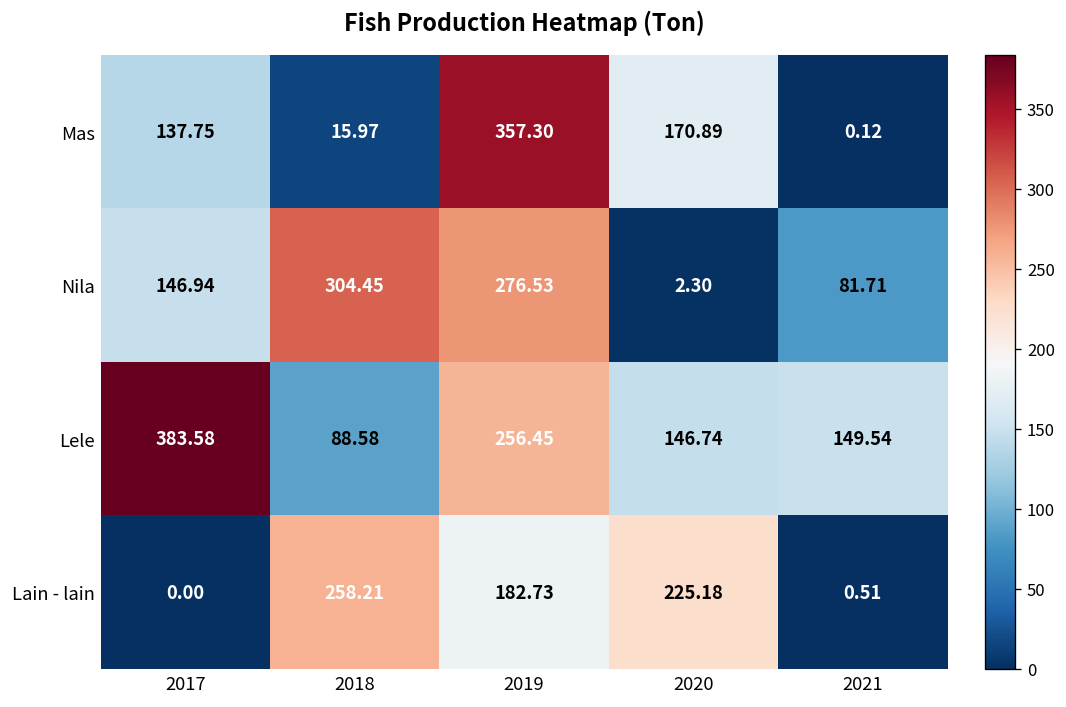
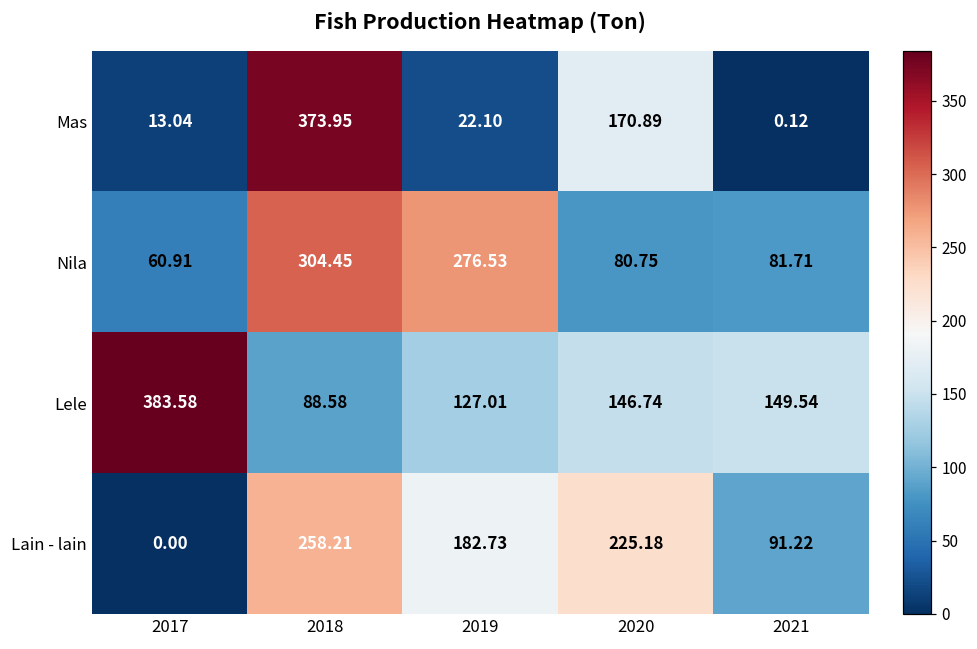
Mas, 2017: 137.75 -> 13.04
Mas, 2018: 15.97 -> 373.95
Mas, 2019: 357.30 -> 22.10
Nila, 2017: 146.94 -> 60.91
Nila, 2020: 2.30 -> 80.75
Lele, 2019: 256.45 -> 127.01
Lain - lain, 2021: 0.51 -> 91.22
